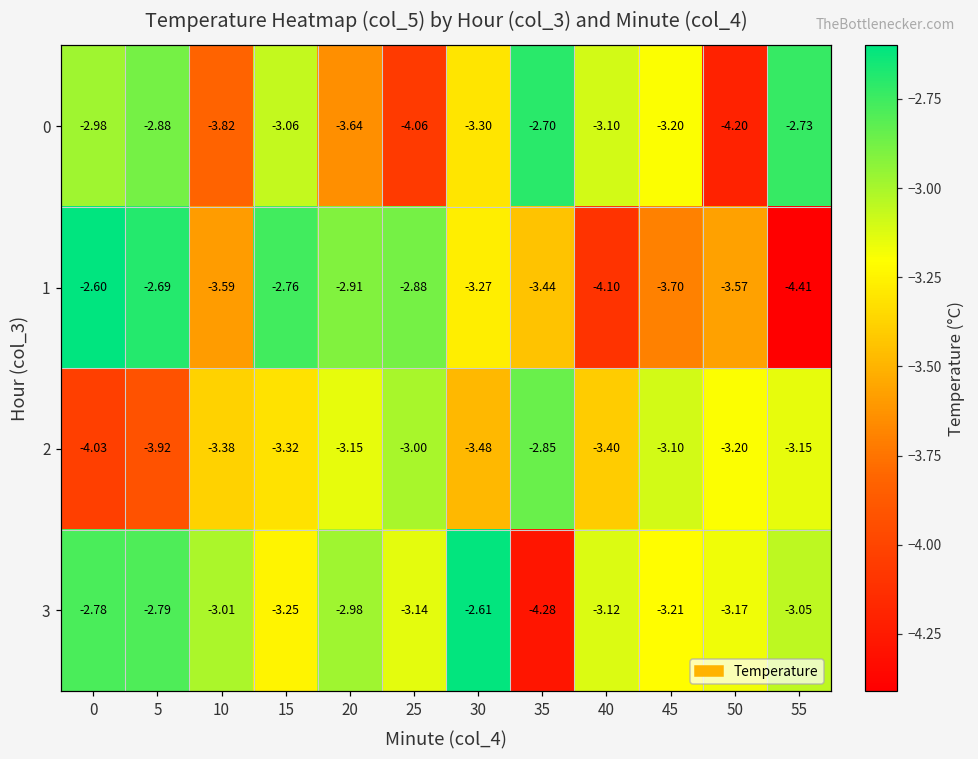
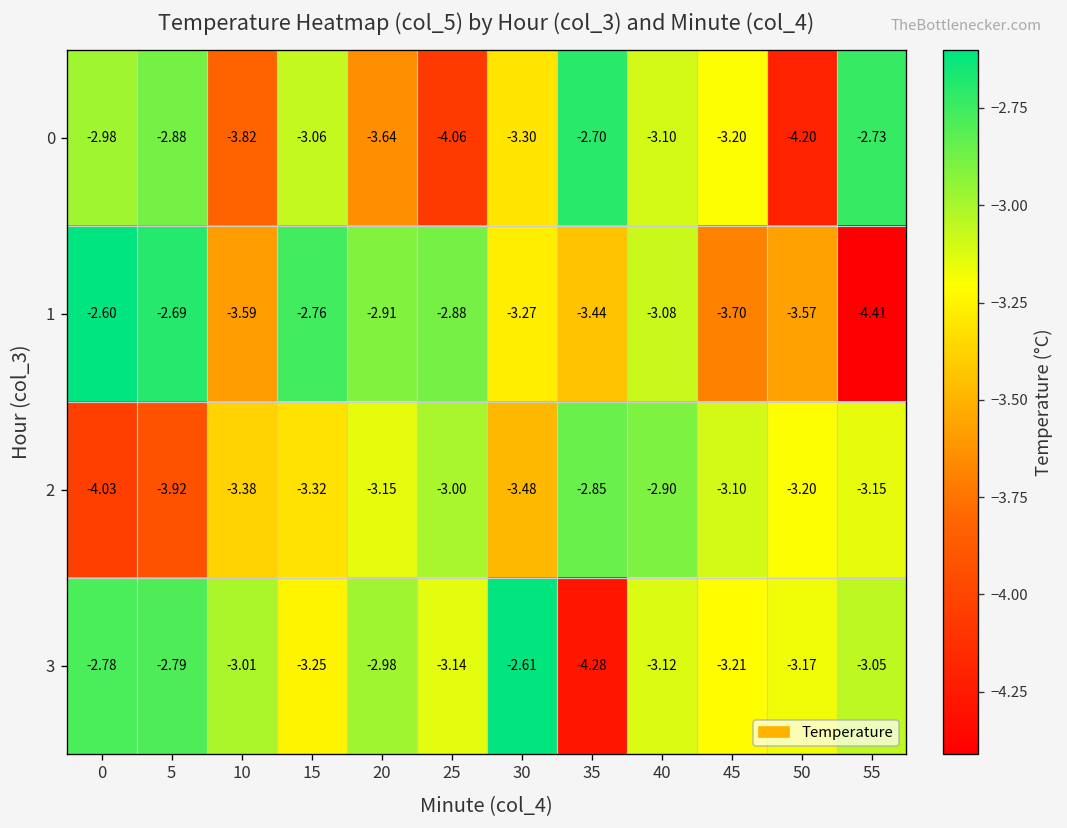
1, 40: -4.10 -> -3.08
2, 40: -3.40 -> -2.90
